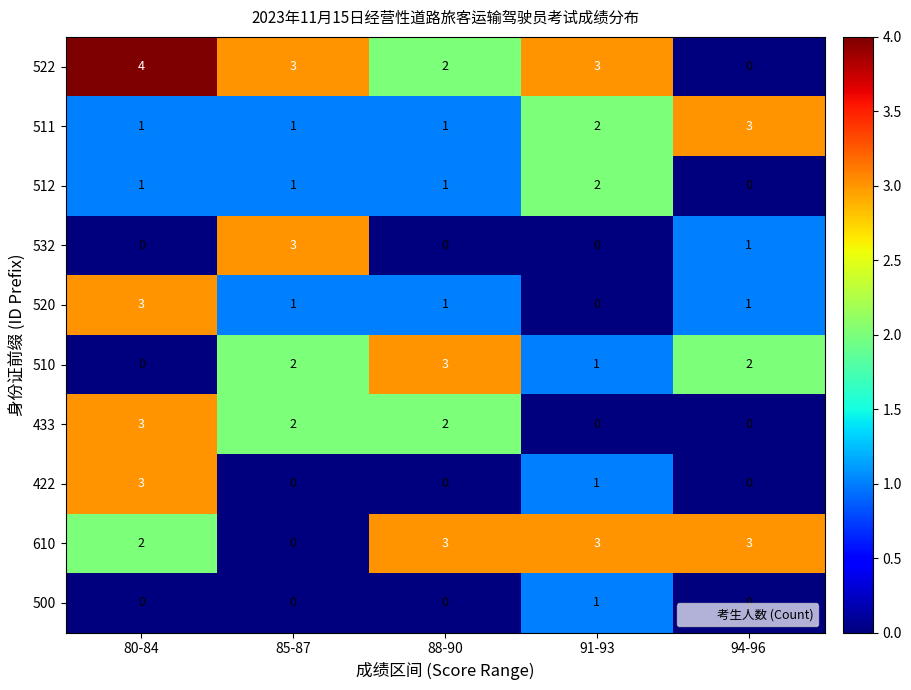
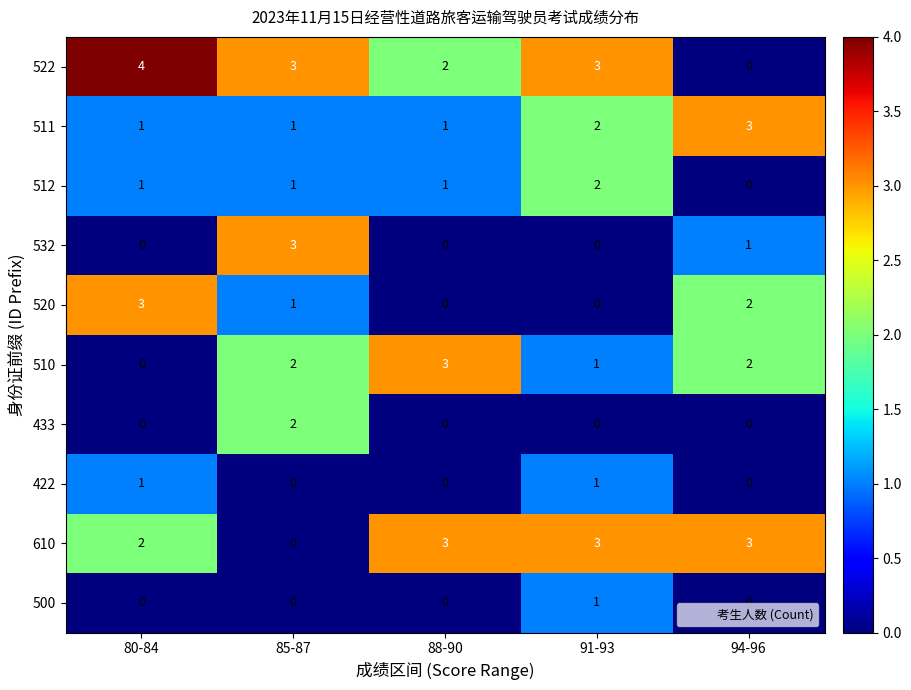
520, 88-90: 1 -> 0
520, 94-96: 1 -> 2
433, 80-84: 3 -> 0
433, 88-90: 2 -> 0
422, 80-84: 3 -> 1
